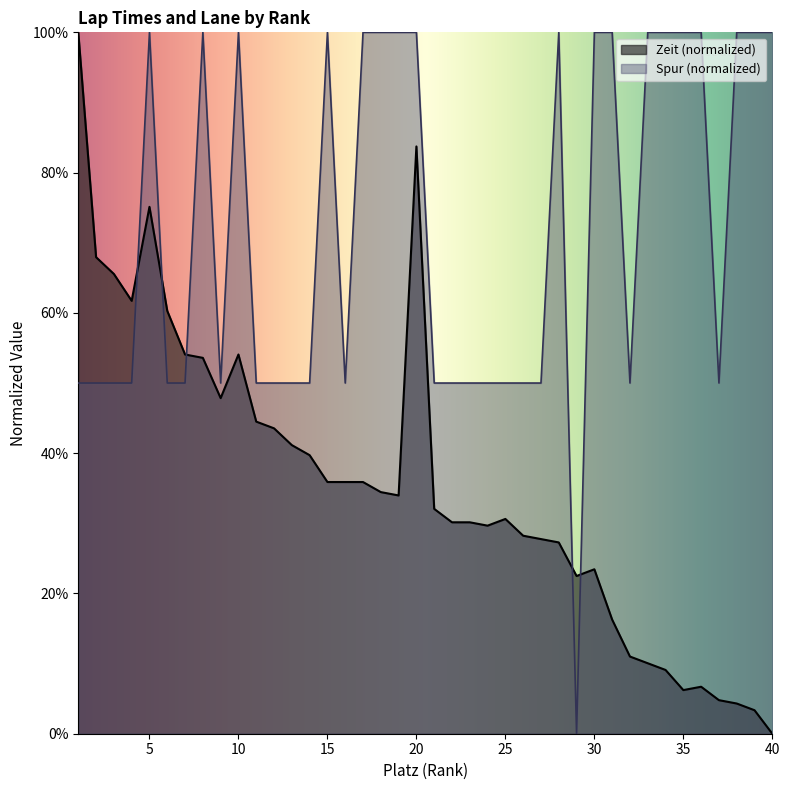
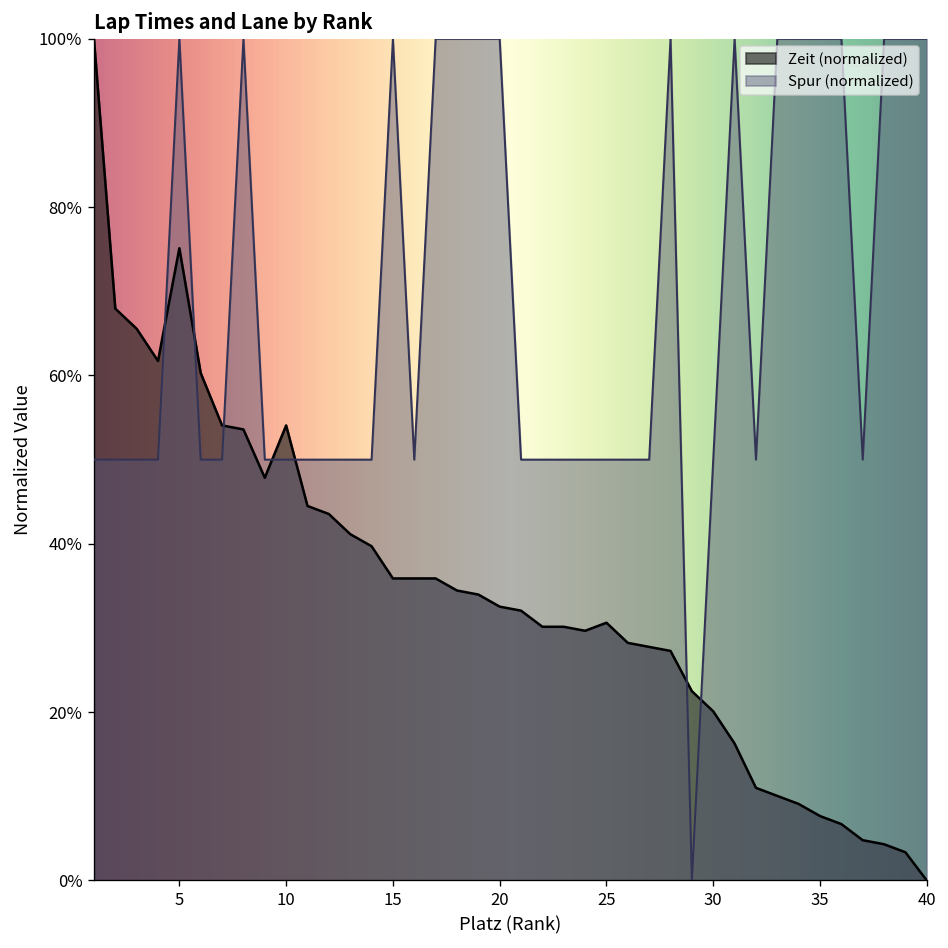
Spur (normalized), 10: 100% -> 50%
Zeit (normalized), 20: 84% -> 33%
Zeit (normalized), 30: 23% -> 20%
Spur (normalized), 30: 100% -> 50%
Zeit (normalized), 35: 6% -> 8%
